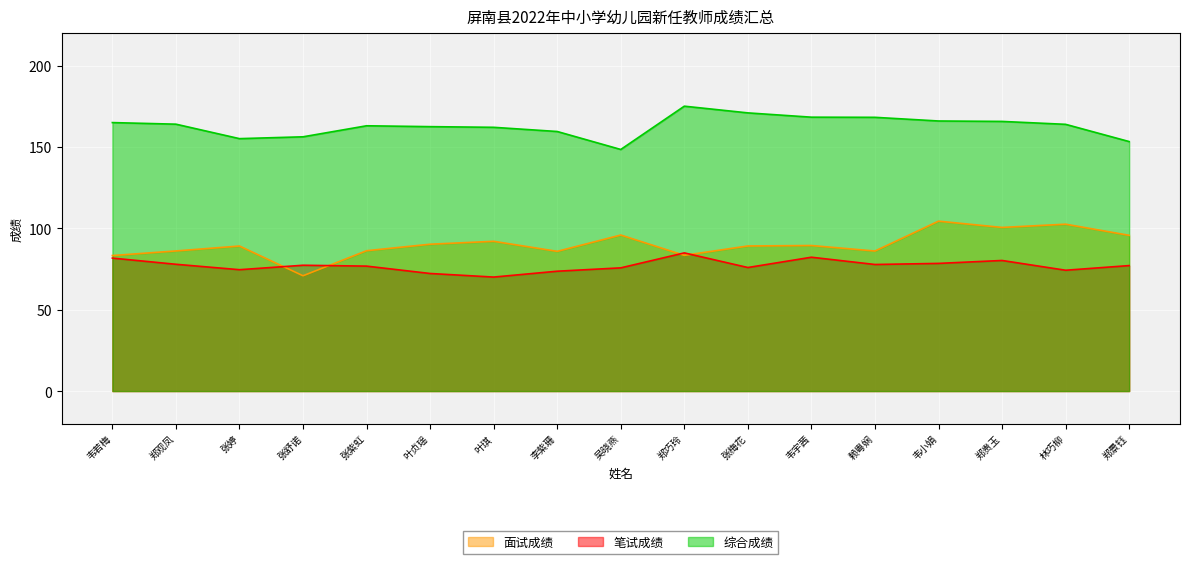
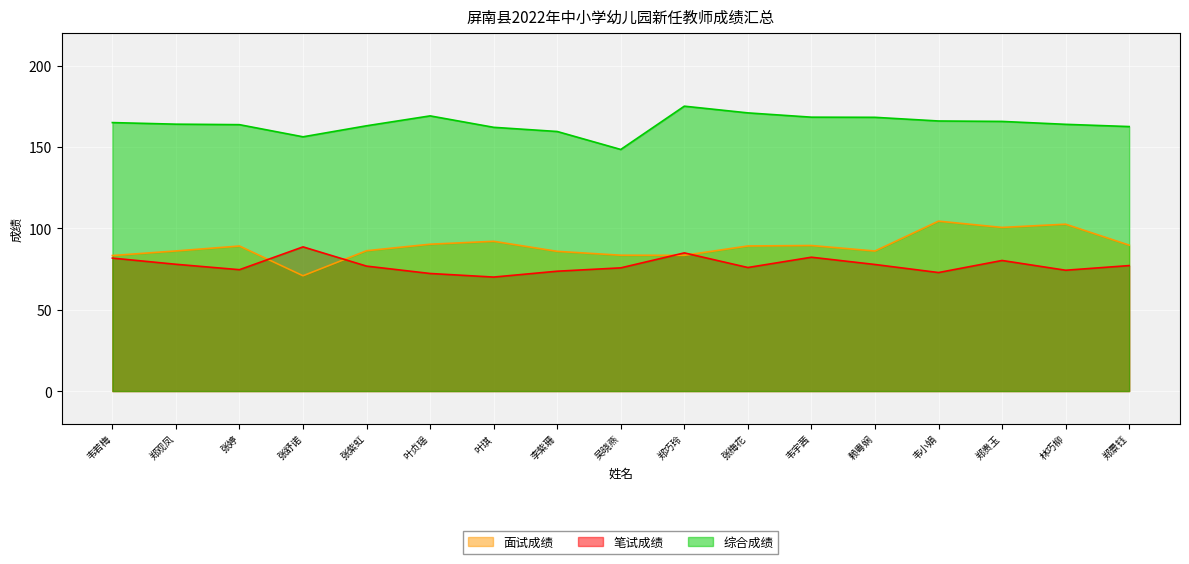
综合成绩, 张婷: 155 -> 164
笔试成绩, 张舒诺: 77 -> 89
综合成绩, 叶贞瑶: 163 -> 169
面试成绩, 吴晓燕: 96 -> 83
笔试成绩, 韦小娟: 78 -> 73
面试成绩, 郑景钰: 96 -> 90
综合成绩, 郑景钰: 153 -> 163
